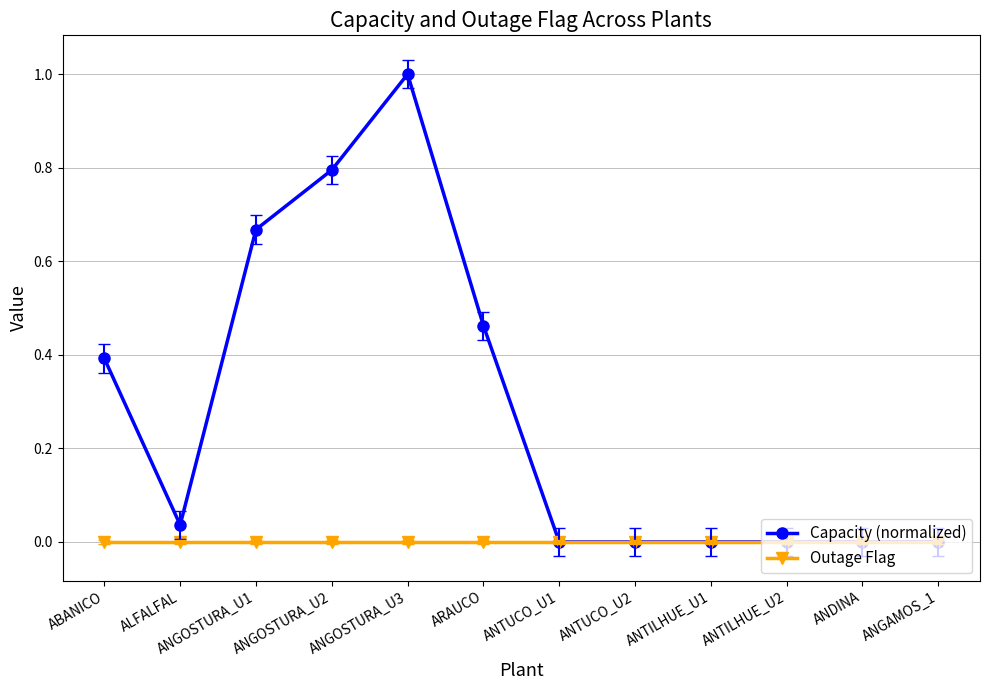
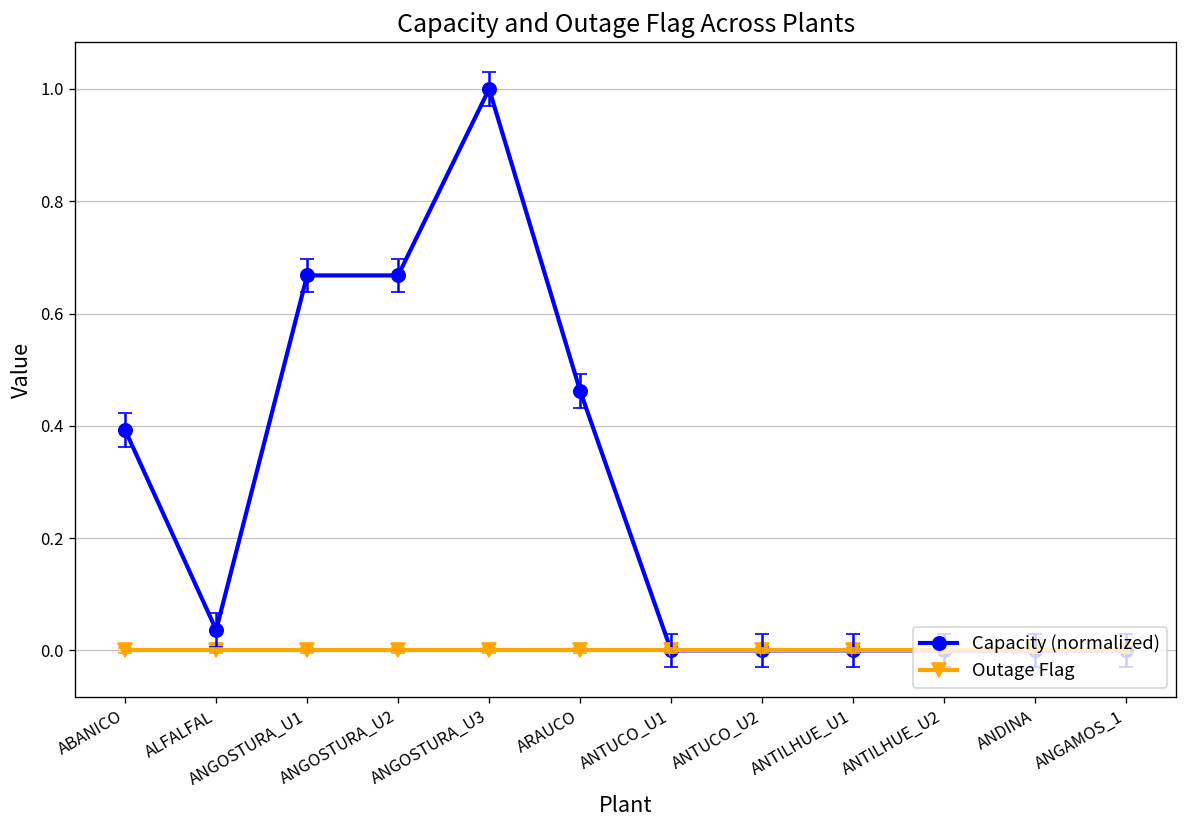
Capacity (normalized), ANGOSTURA_U2: 0.80 -> 0.67
